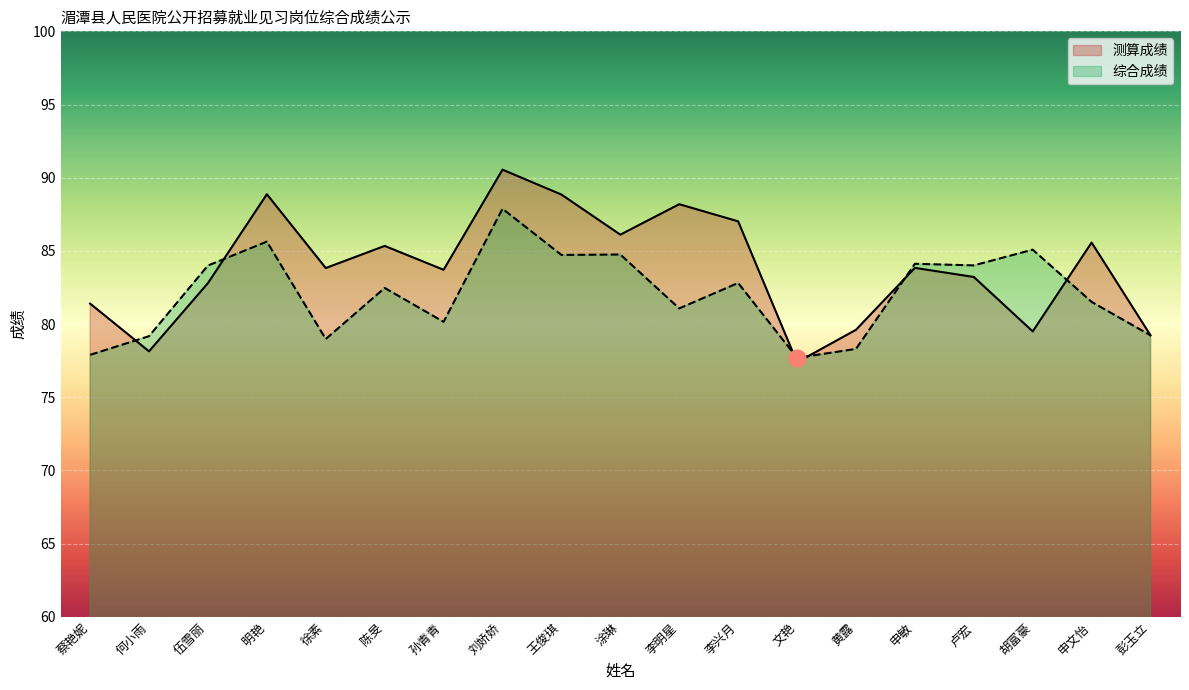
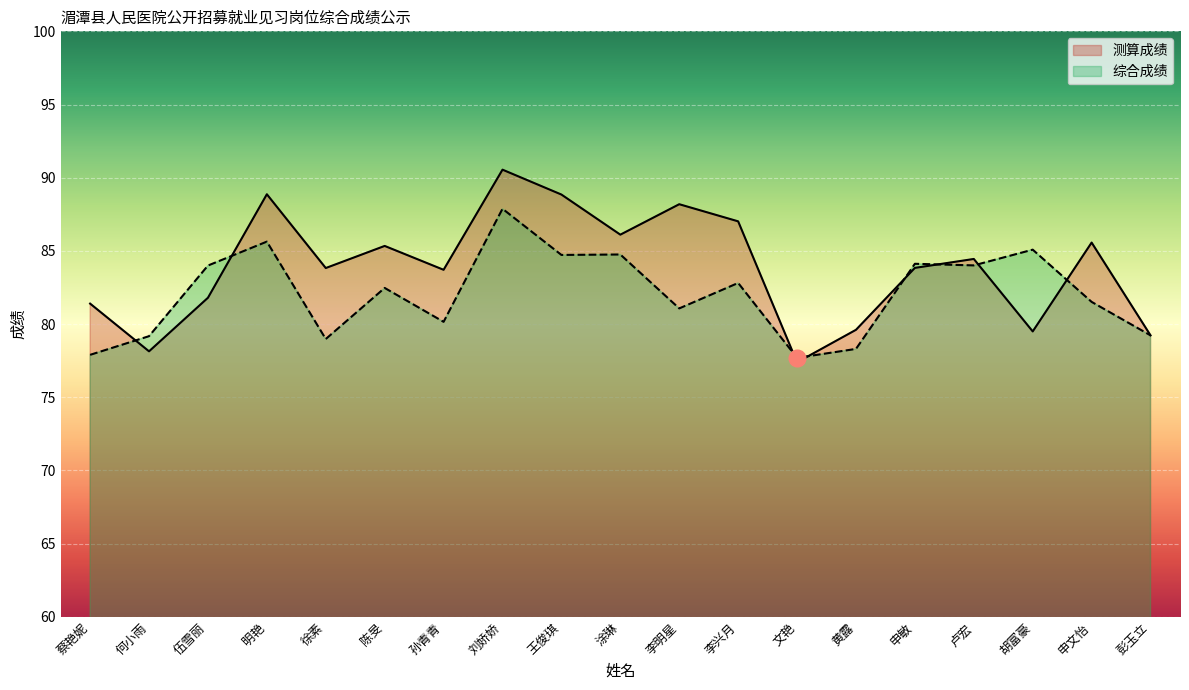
测算成绩, 伍雪丽: 82.8 -> 81.8
测算成绩, 卢宏: 83.2 -> 84.5
